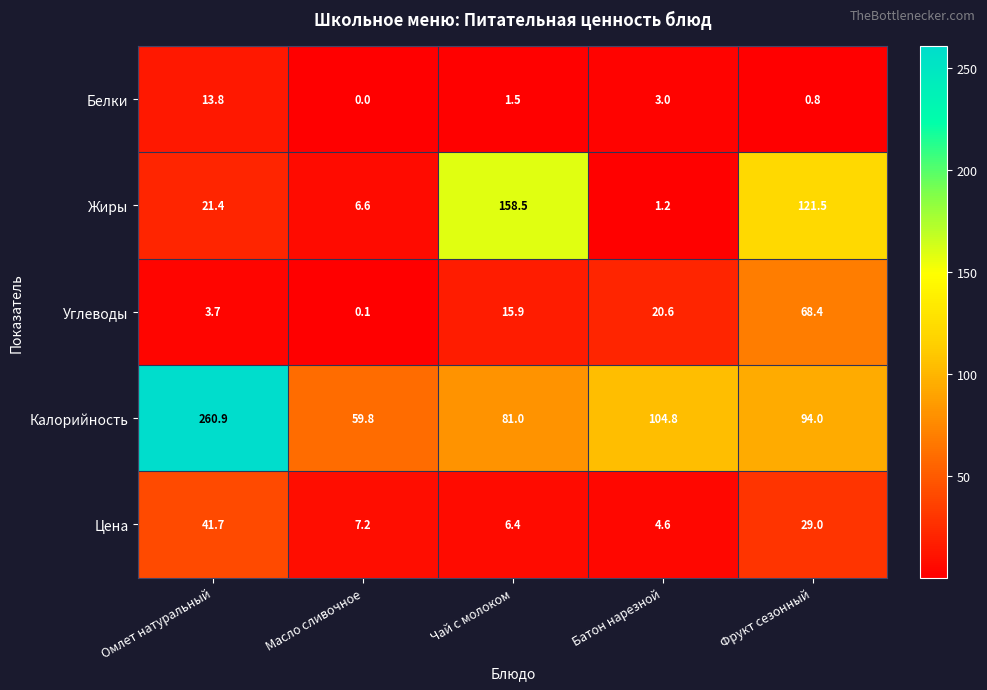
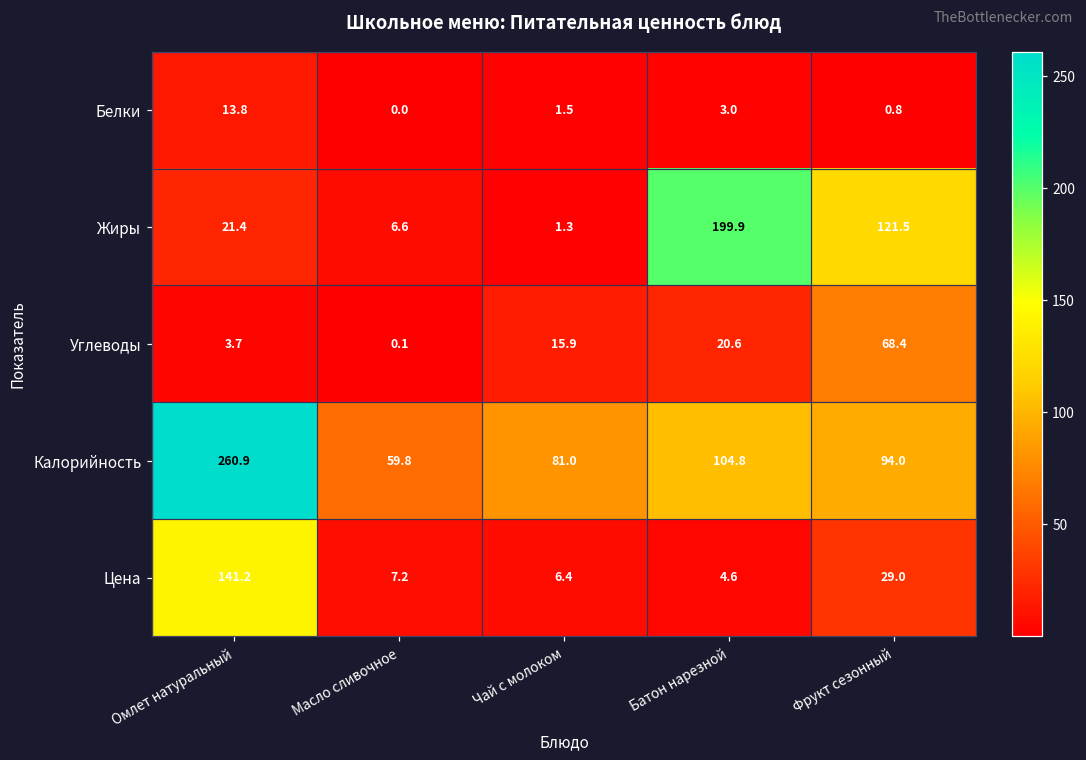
Жиры, Чай с молоком: 158.5 -> 1.3
Жиры, Батон нарезной: 1.2 -> 199.9
Цена, Омлет натуральный: 41.7 -> 141.2
